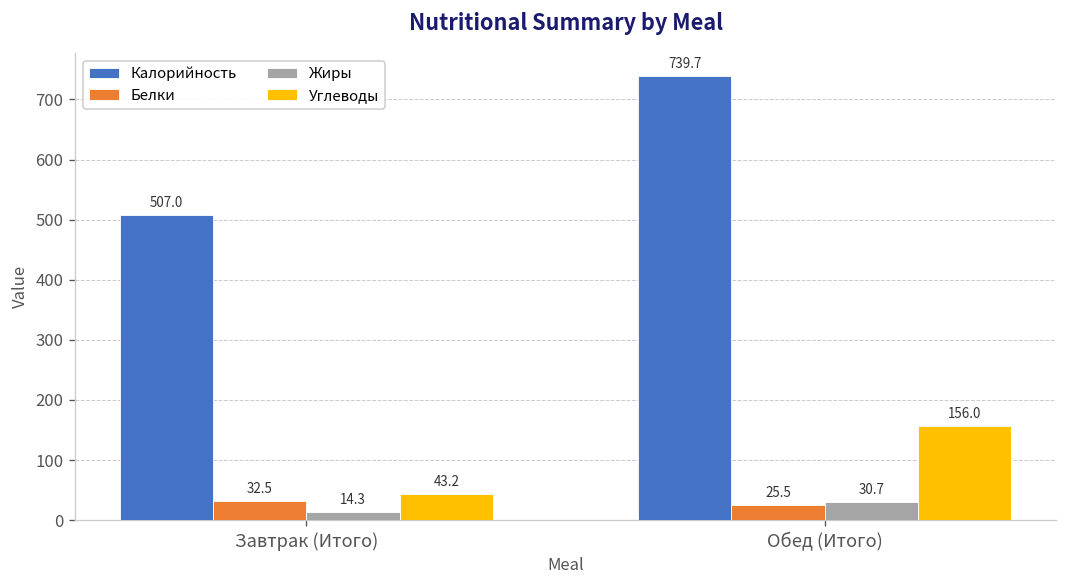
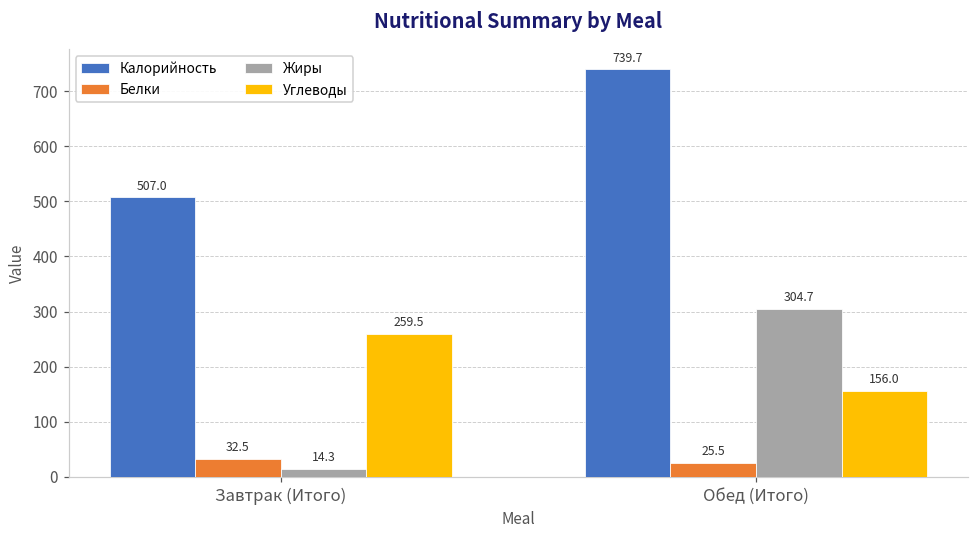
Углеводы, Завтрак (Итого): 43.2 -> 259.5
Жиры, Обед (Итого): 30.7 -> 304.7
